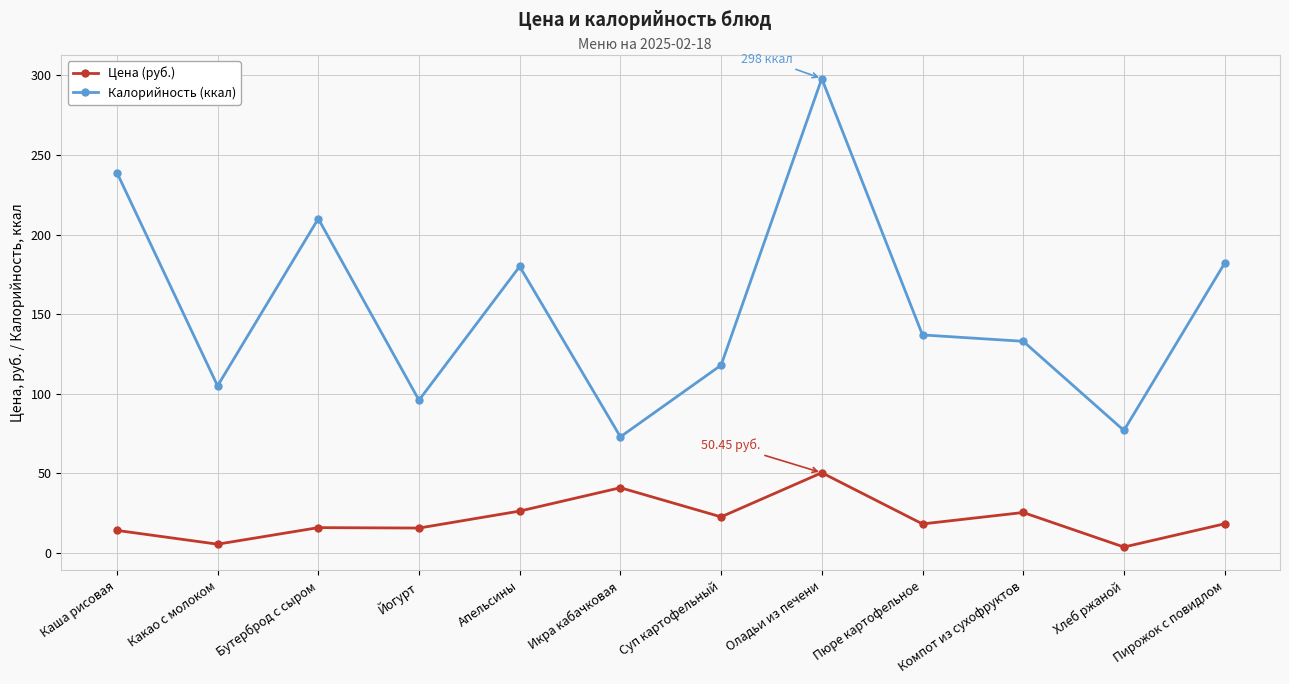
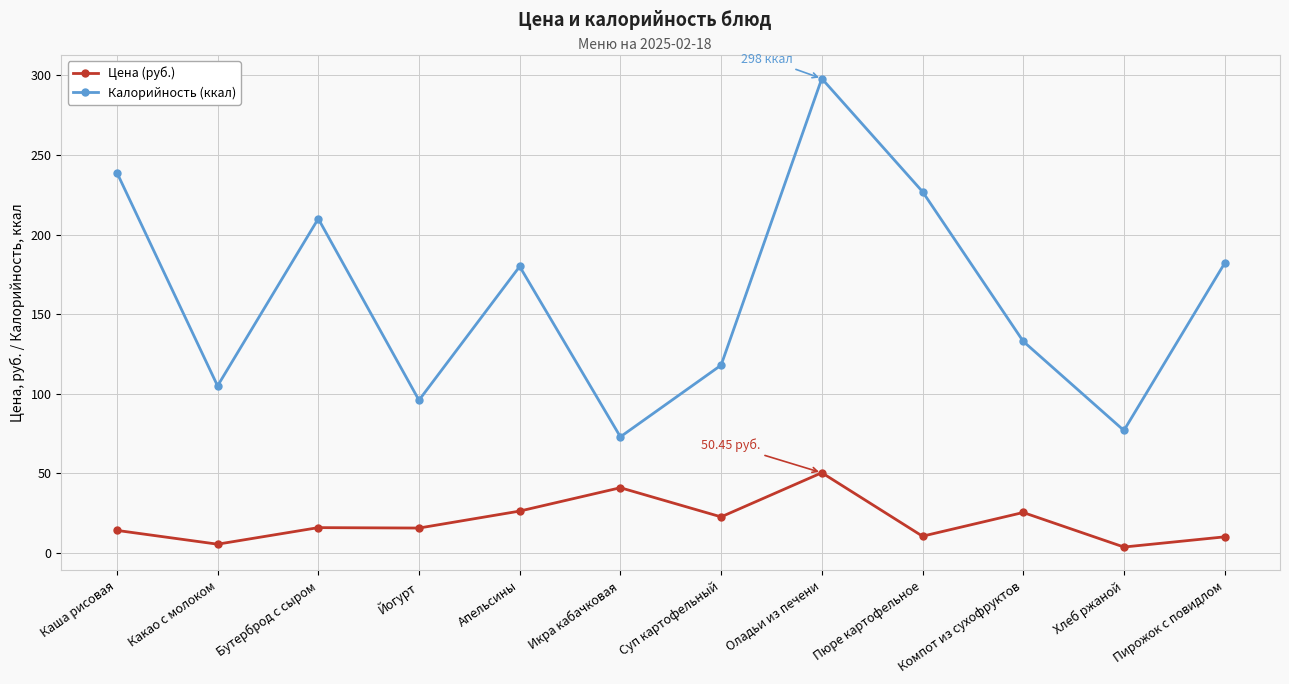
Калорийность (ккал), Пюре картофельное: 137 -> 227
Цена (руб.), Пюре картофельное: 18 -> 11
Цена (руб.), Пирожок с повидлом: 18 -> 10
